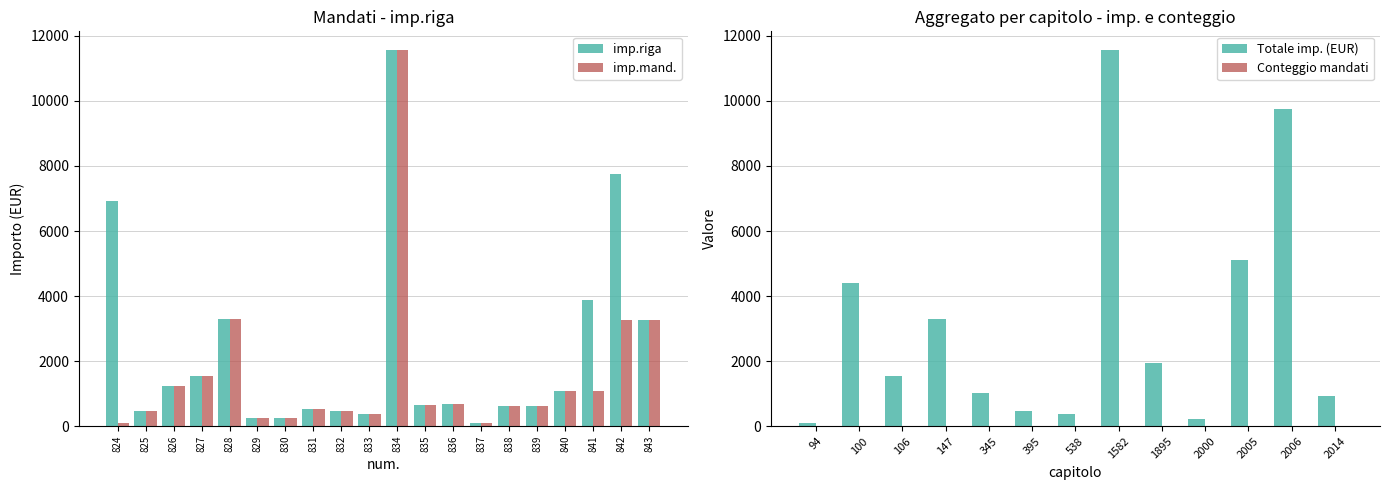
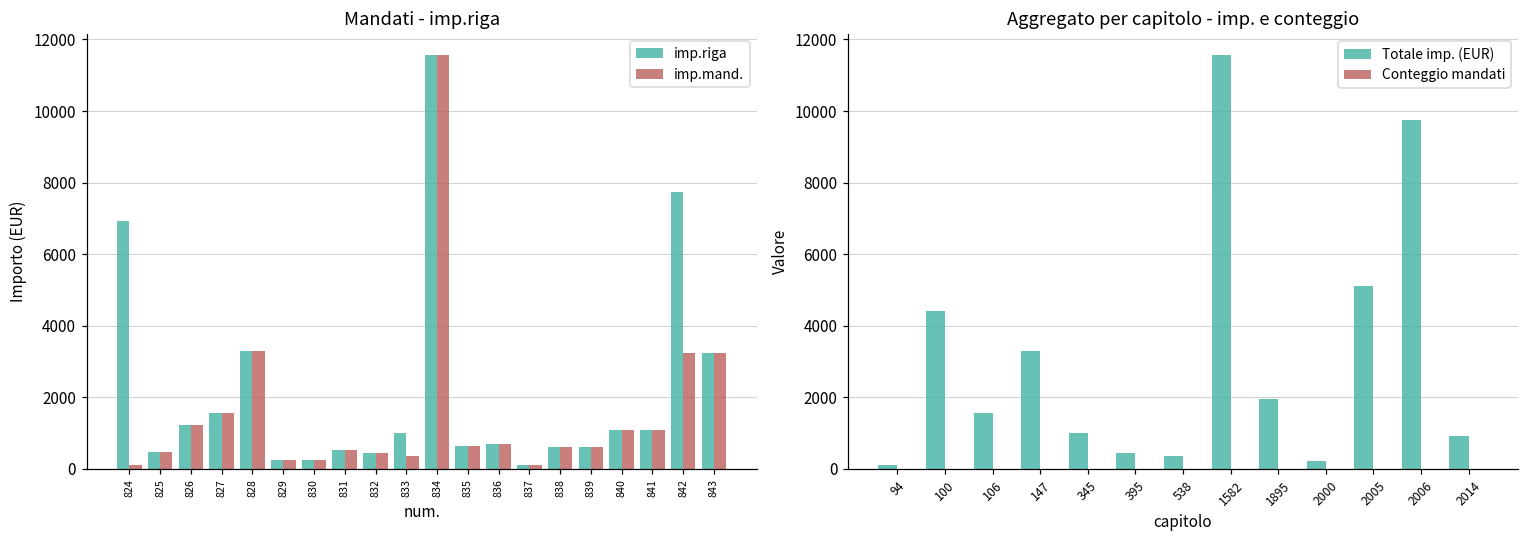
Mandati - imp.riga, imp.riga, 833: 400 -> 1000
Mandati - imp.riga, imp.riga, 841: 3900 -> 1100
